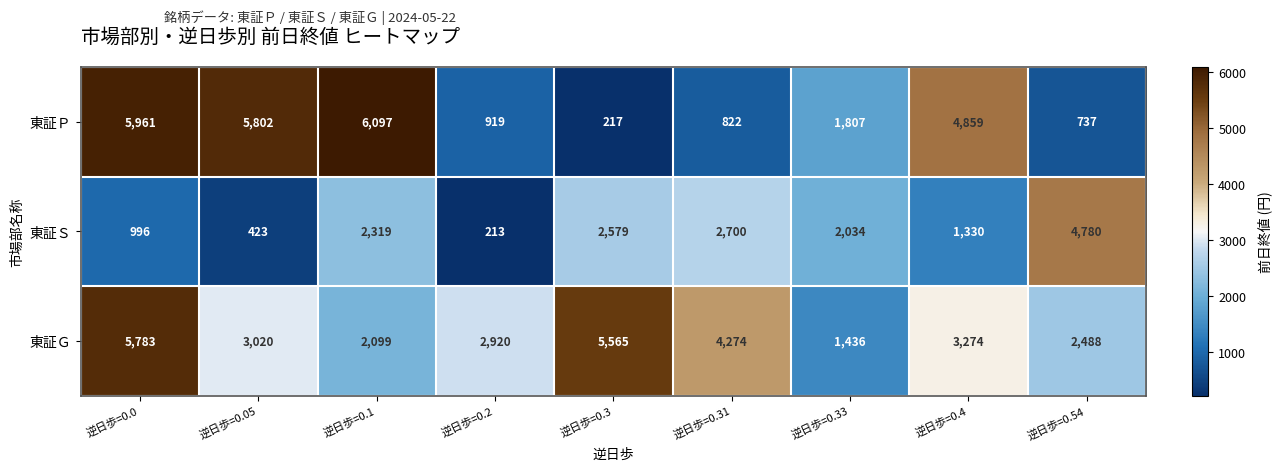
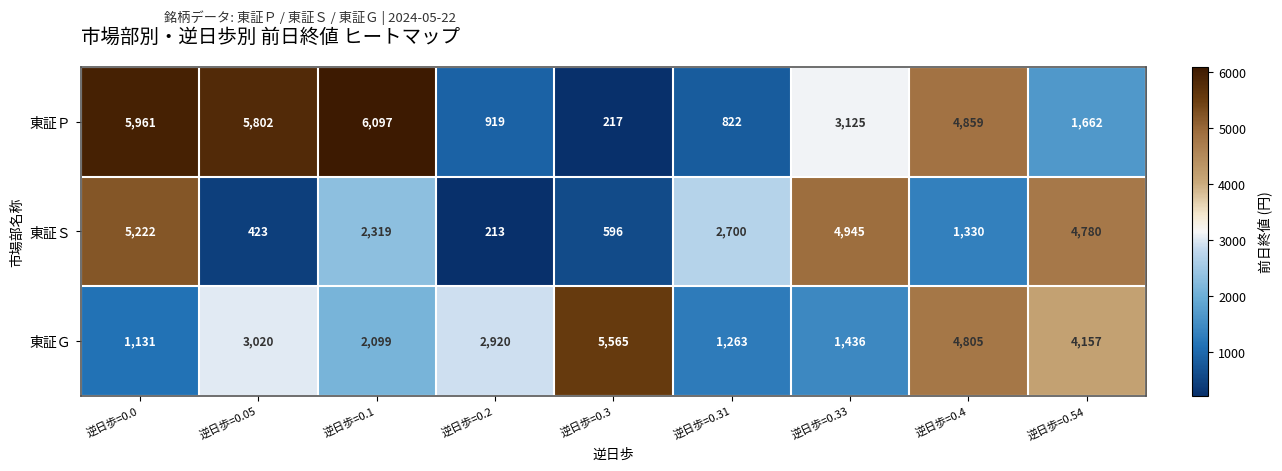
東証Ｐ, 逆日歩=0.33: 1,807 -> 3,125
東証Ｐ, 逆日歩=0.54: 737 -> 1,662
東証Ｓ, 逆日歩=0.0: 996 -> 5,222
東証Ｓ, 逆日歩=0.3: 2,579 -> 596
東証Ｓ, 逆日歩=0.33: 2,034 -> 4,945
東証Ｇ, 逆日歩=0.0: 5,783 -> 1,131
東証Ｇ, 逆日歩=0.31: 4,274 -> 1,263
東証Ｇ, 逆日歩=0.4: 3,274 -> 4,805
東証Ｇ, 逆日歩=0.54: 2,488 -> 4,157
